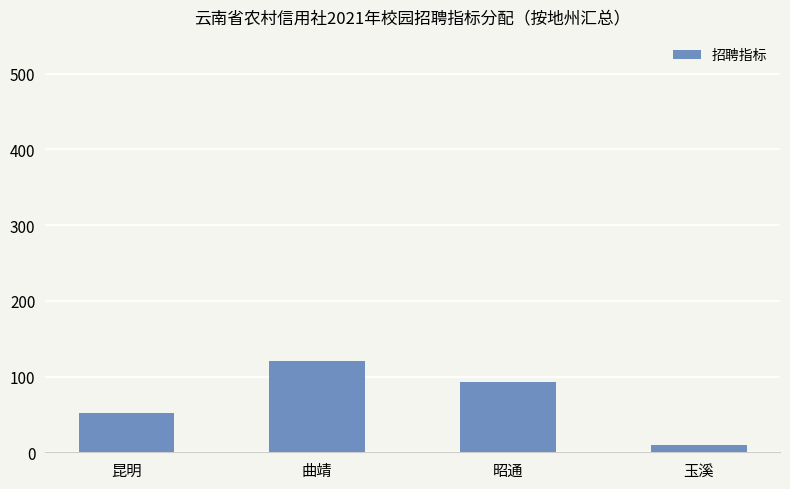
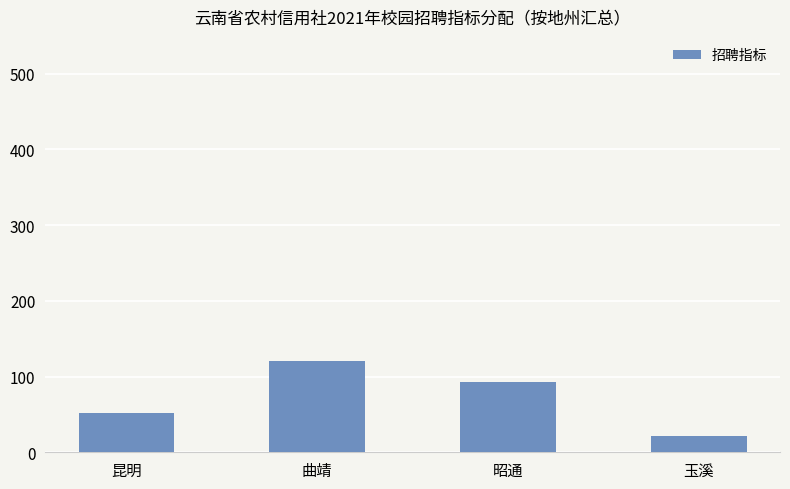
玉溪: 10 -> 20
